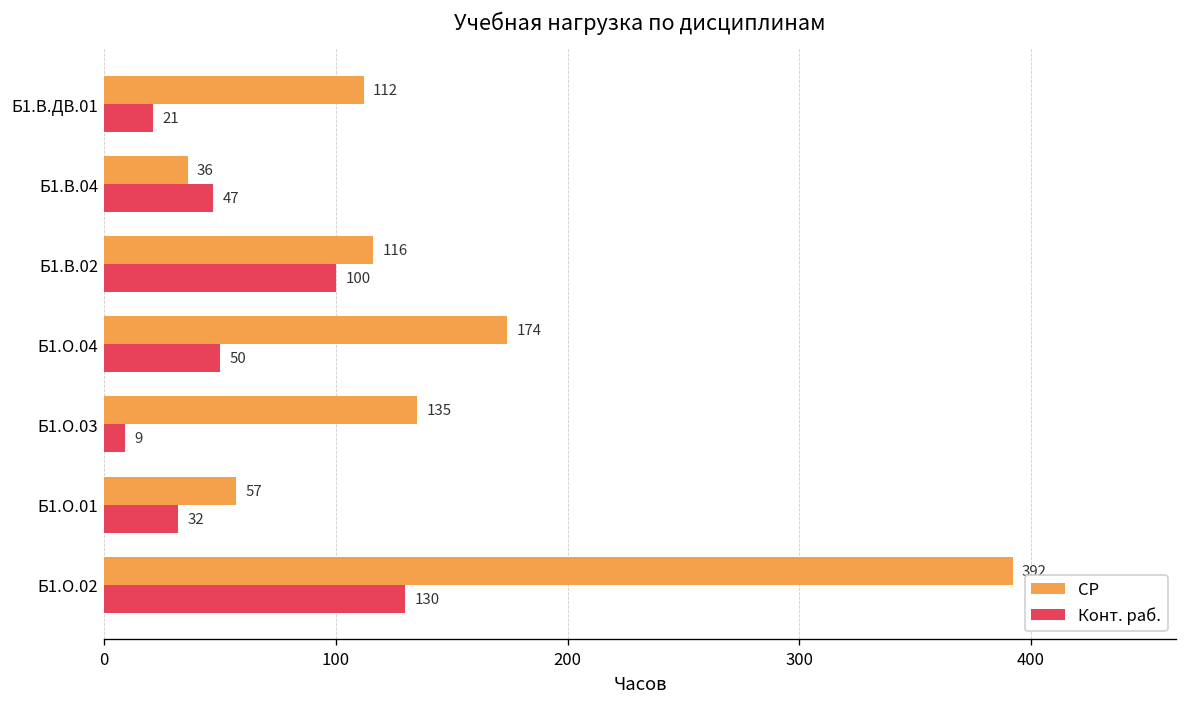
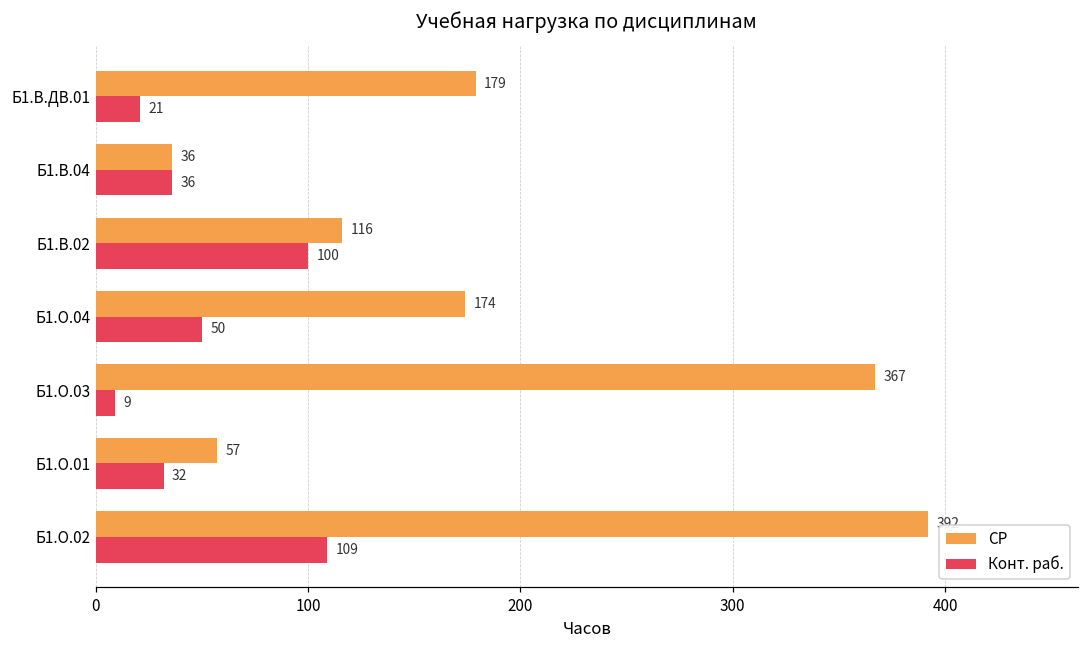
СР, Б1.В.ДВ.01: 112 -> 179
Конт. раб., Б1.В.04: 47 -> 36
СР, Б1.О.03: 135 -> 367
Конт. раб., Б1.О.02: 130 -> 109
